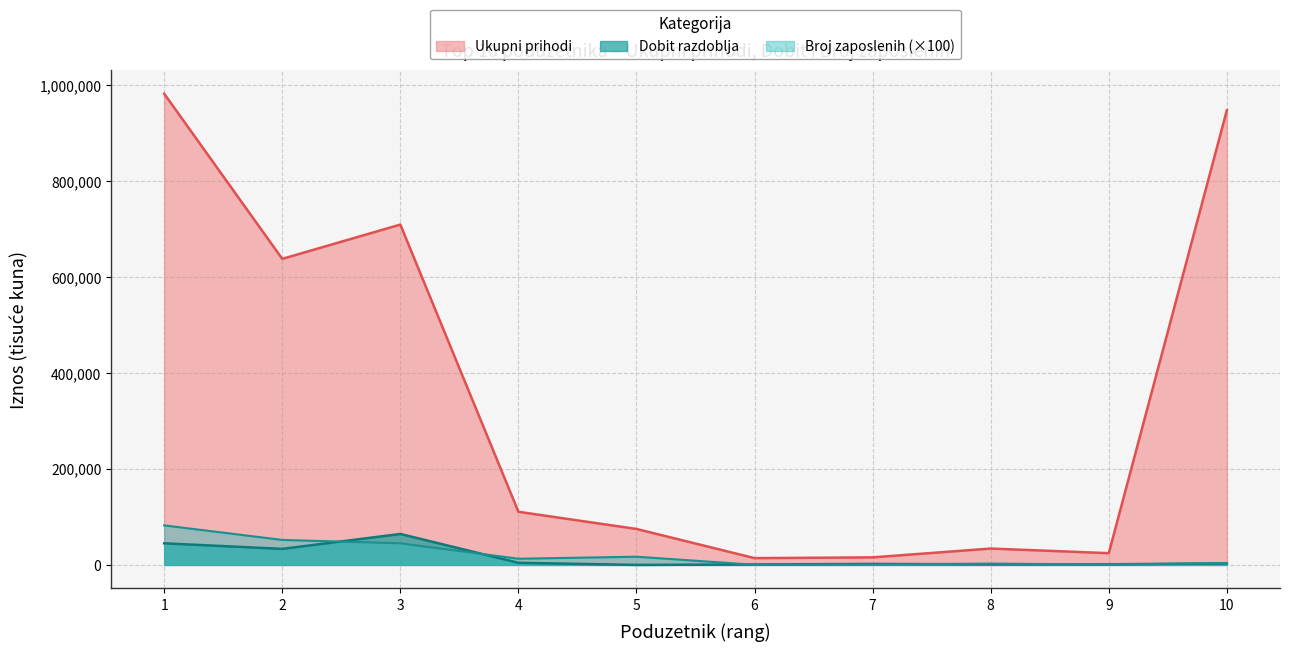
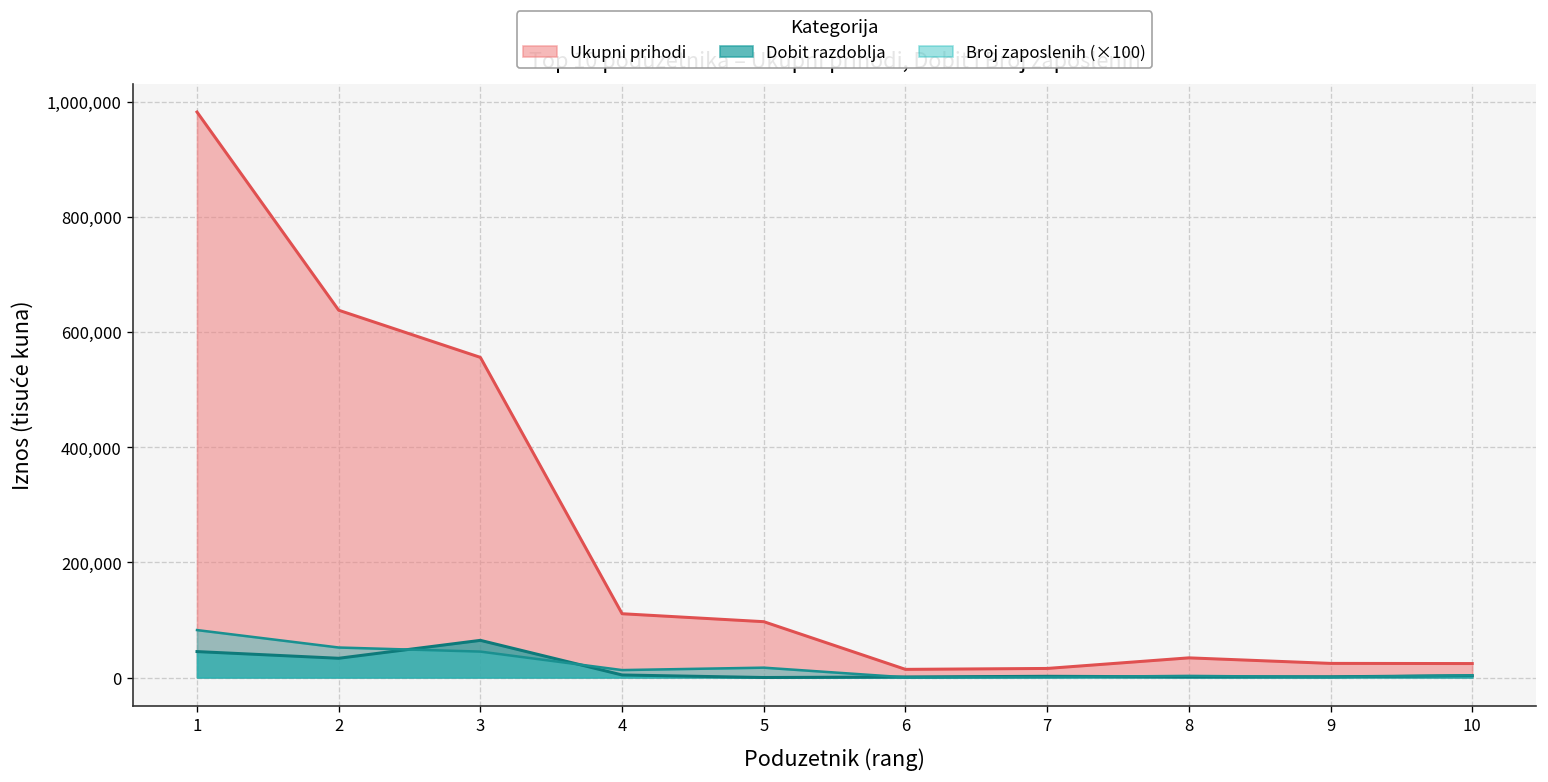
Ukupni prihodi, 3: 710,000 -> 560,000
Ukupni prihodi, 5: 70,000 -> 100,000
Ukupni prihodi, 10: 950,000 -> 20,000
